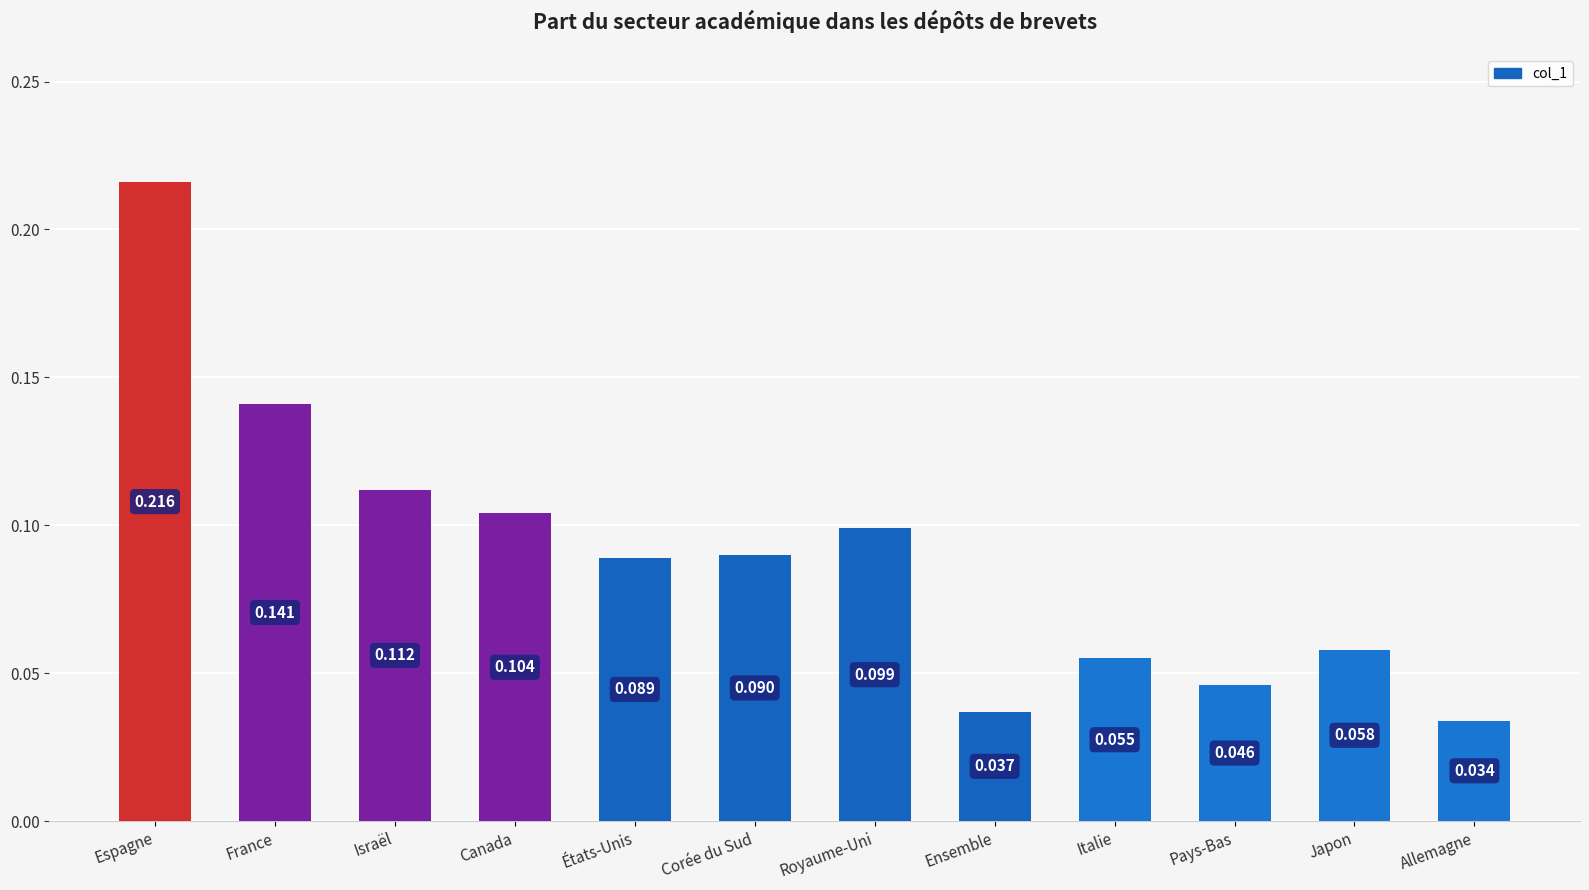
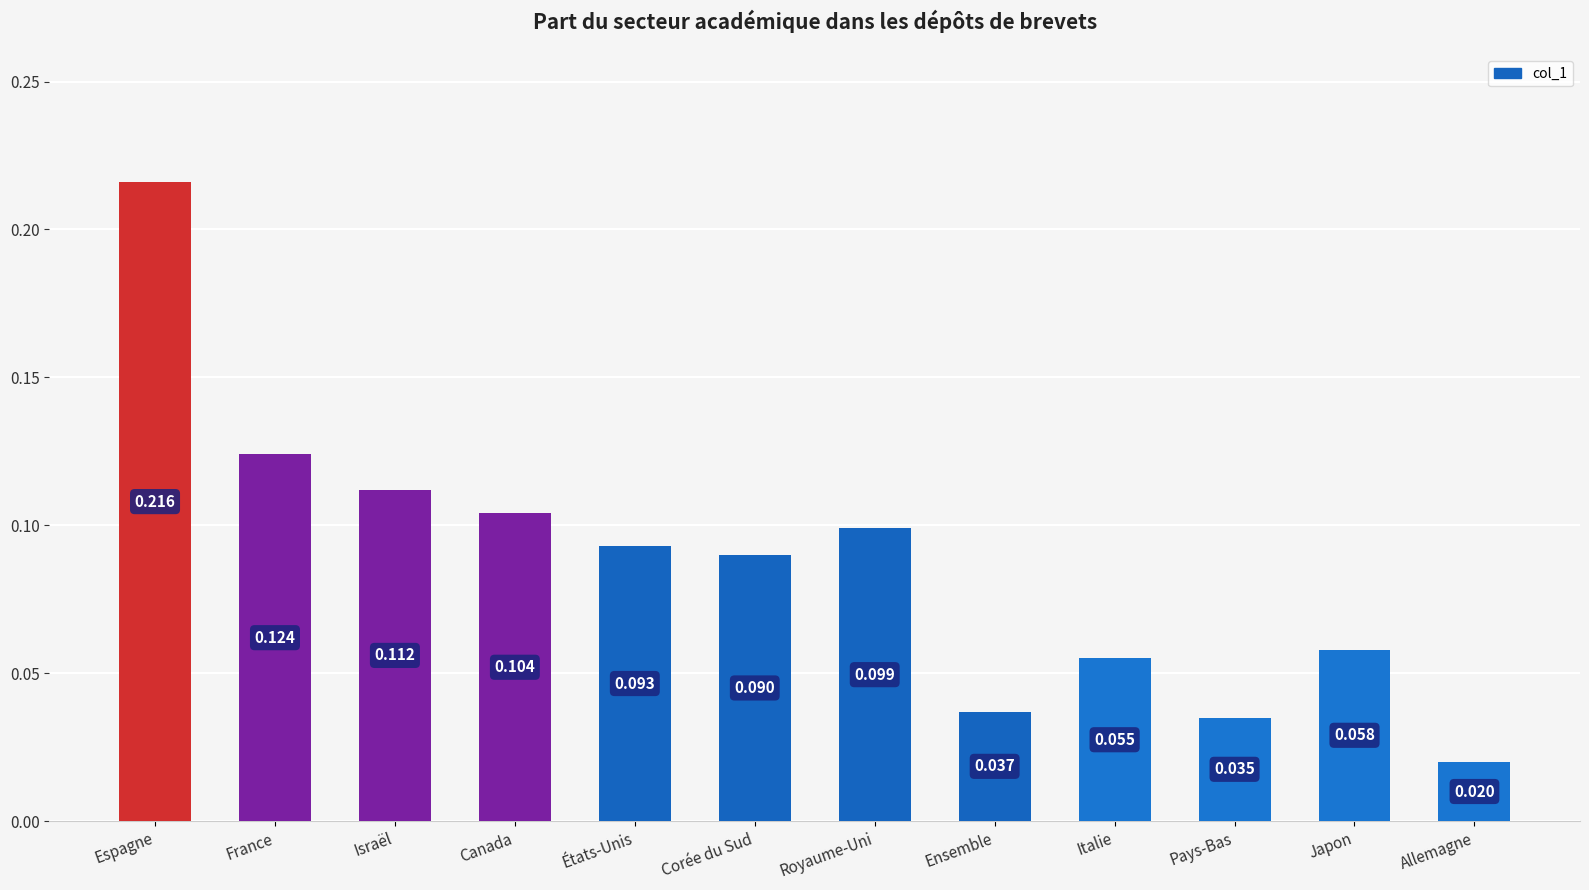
France: 0.141 -> 0.124
États-Unis: 0.089 -> 0.093
Pays-Bas: 0.046 -> 0.035
Allemagne: 0.034 -> 0.020
